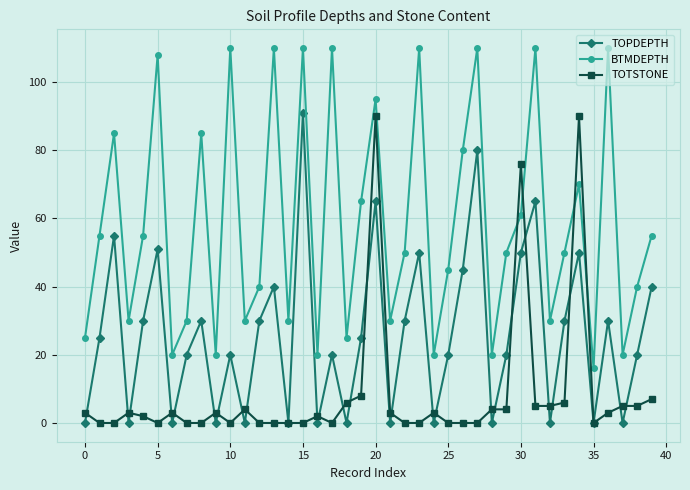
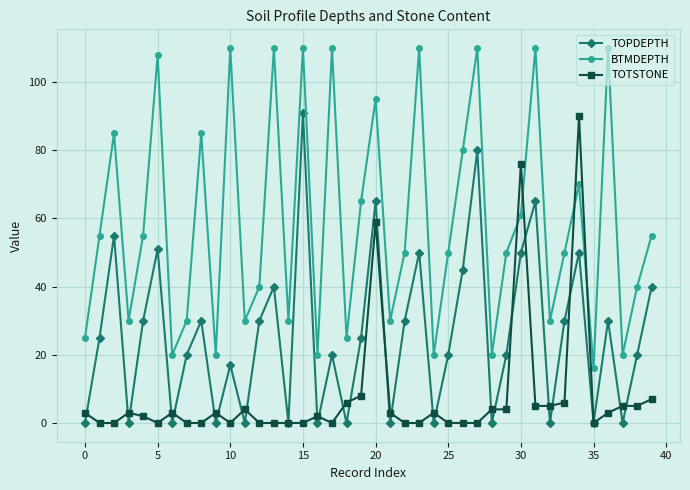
TOPDEPTH, 10: 20 -> 17
TOTSTONE, 20: 90 -> 59
BTMDEPTH, 25: 45 -> 50
